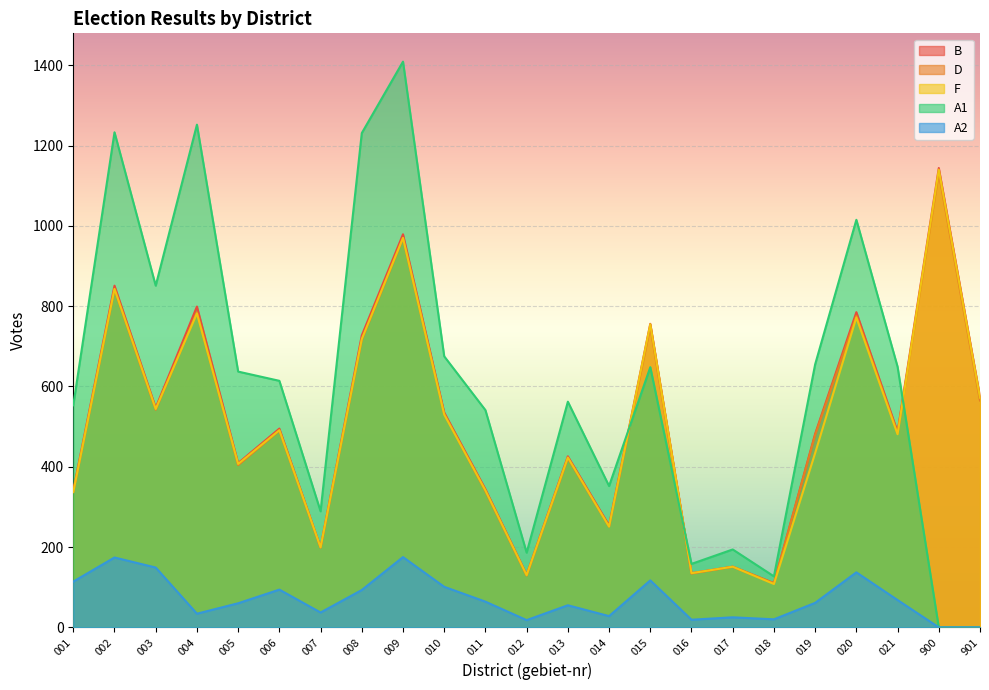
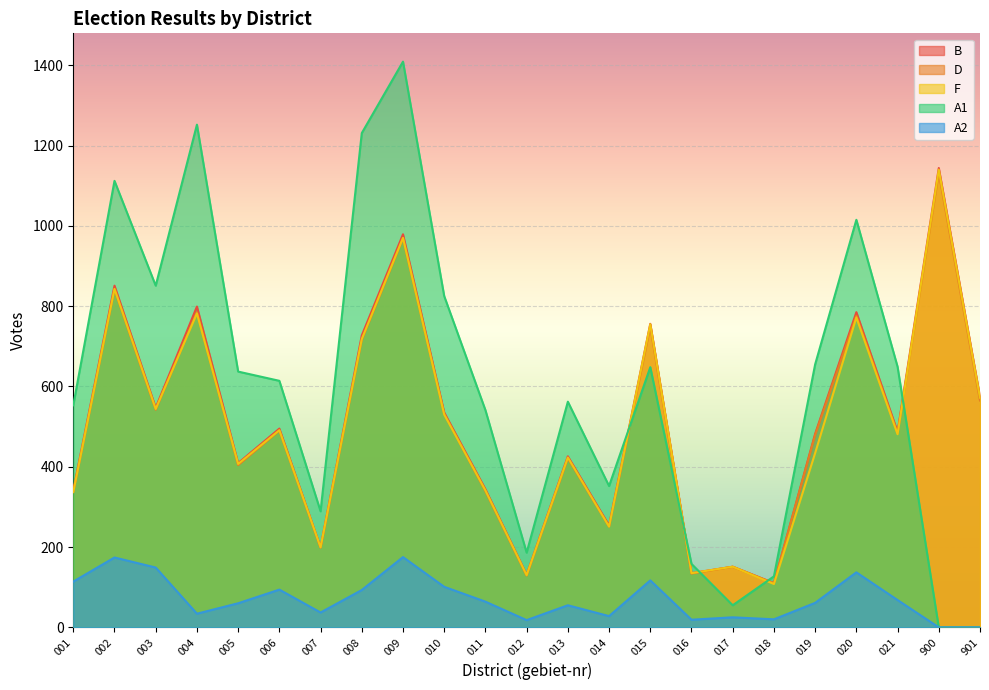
A1, 002: 1230 -> 1110
A1, 010: 680 -> 830
A1, 017: 190 -> 60
